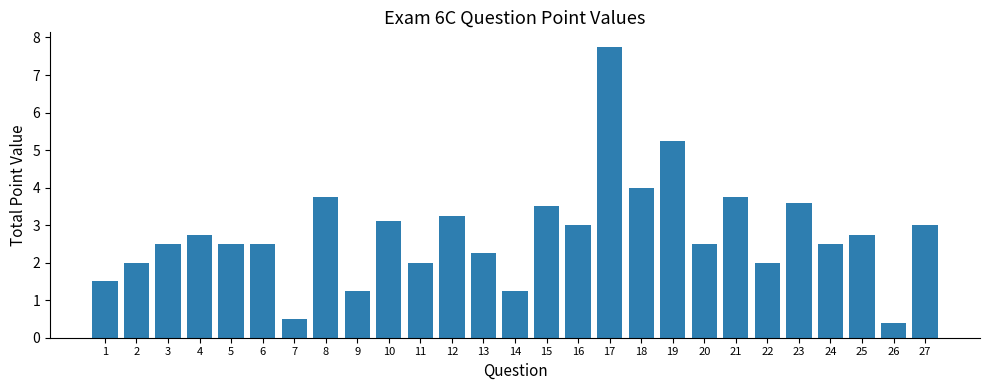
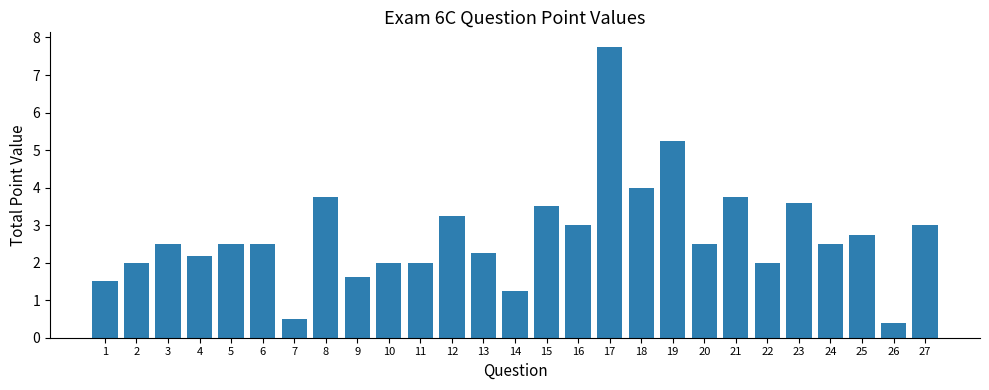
4: 2.8 -> 2.2
9: 1.3 -> 1.6
10: 3.1 -> 2.0
